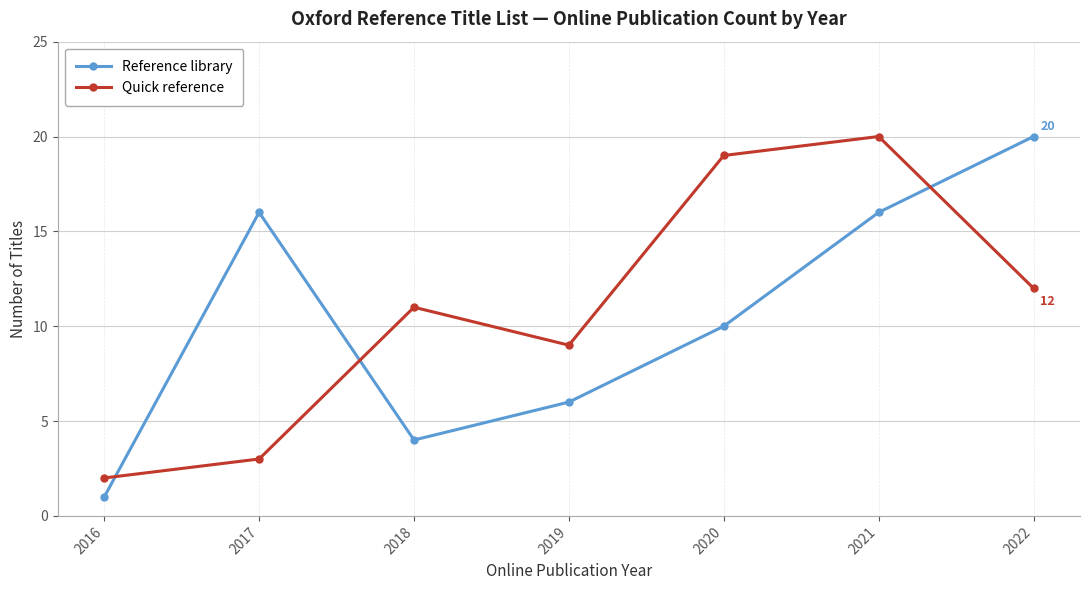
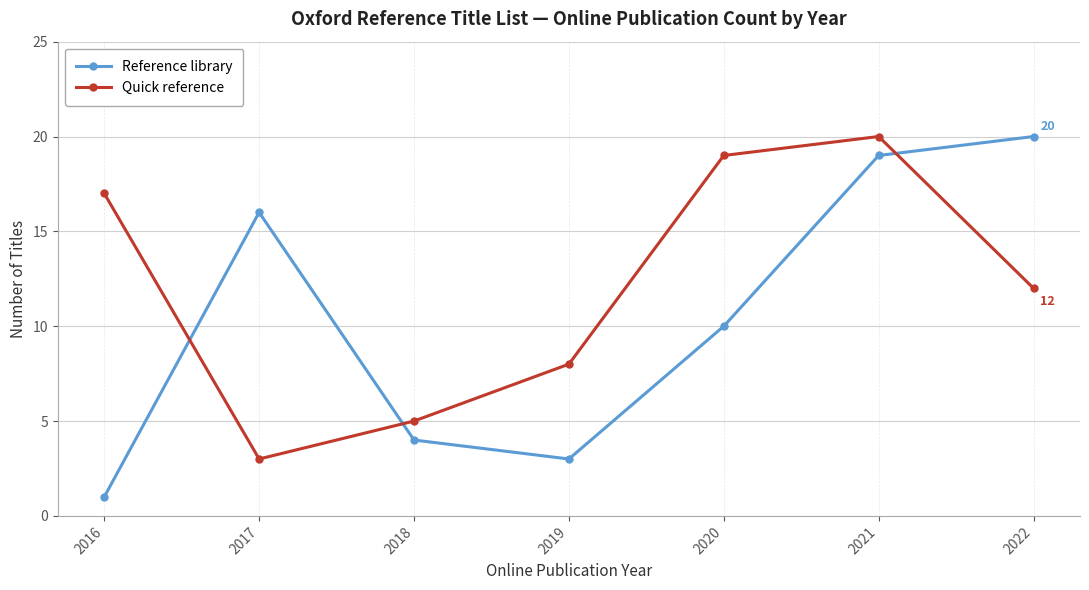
Quick reference, 2016: 2 -> 17
Quick reference, 2018: 11 -> 5
Reference library, 2019: 6 -> 3
Quick reference, 2019: 9 -> 8
Reference library, 2021: 16 -> 19
